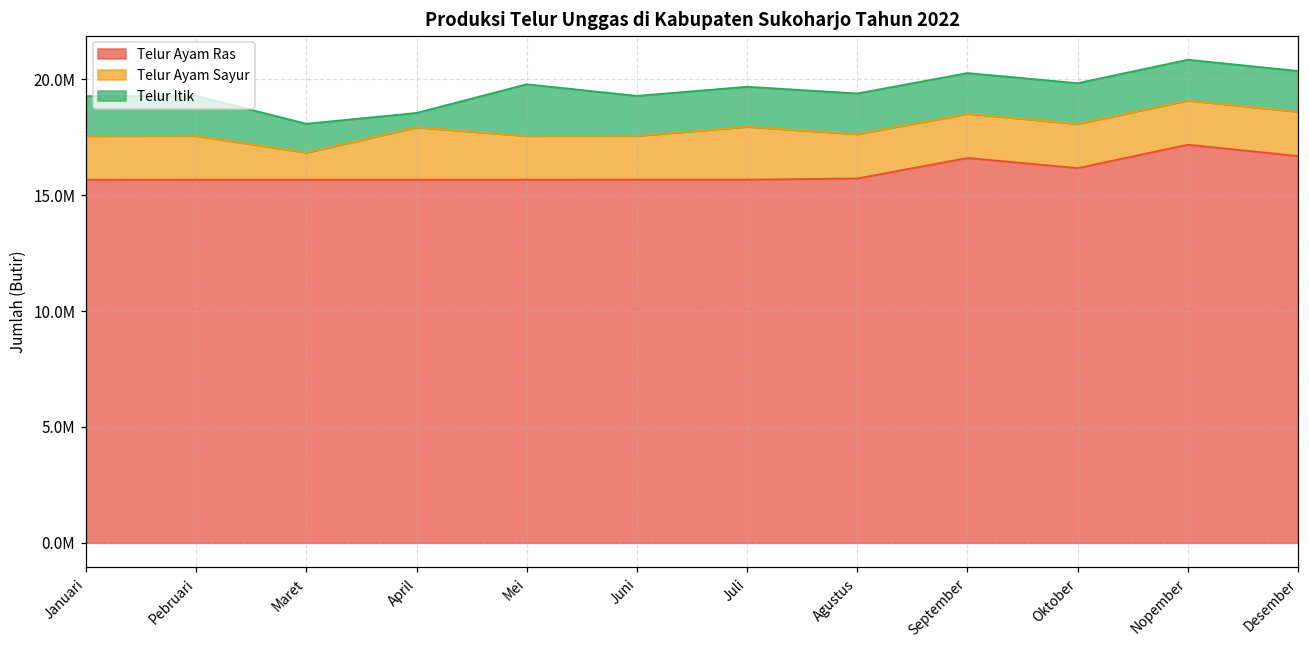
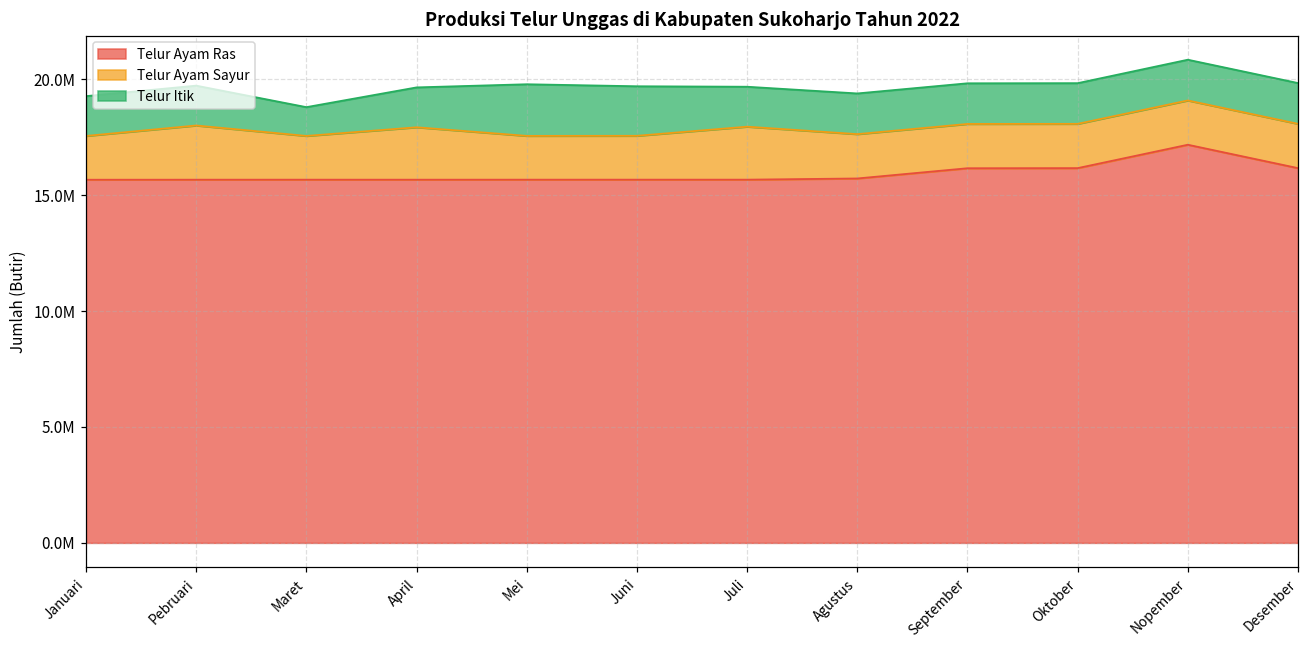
Telur Ayam Sayur, Pebruari: 1900000 -> 2300000
Telur Ayam Sayur, Maret: 1200000 -> 1900000
Telur Itik, April: 600000 -> 1700000
Telur Itik, Juni: 1700000 -> 2100000
Telur Ayam Ras, September: 16600000 -> 16200000
Telur Ayam Ras, Desember: 16700000 -> 16200000
